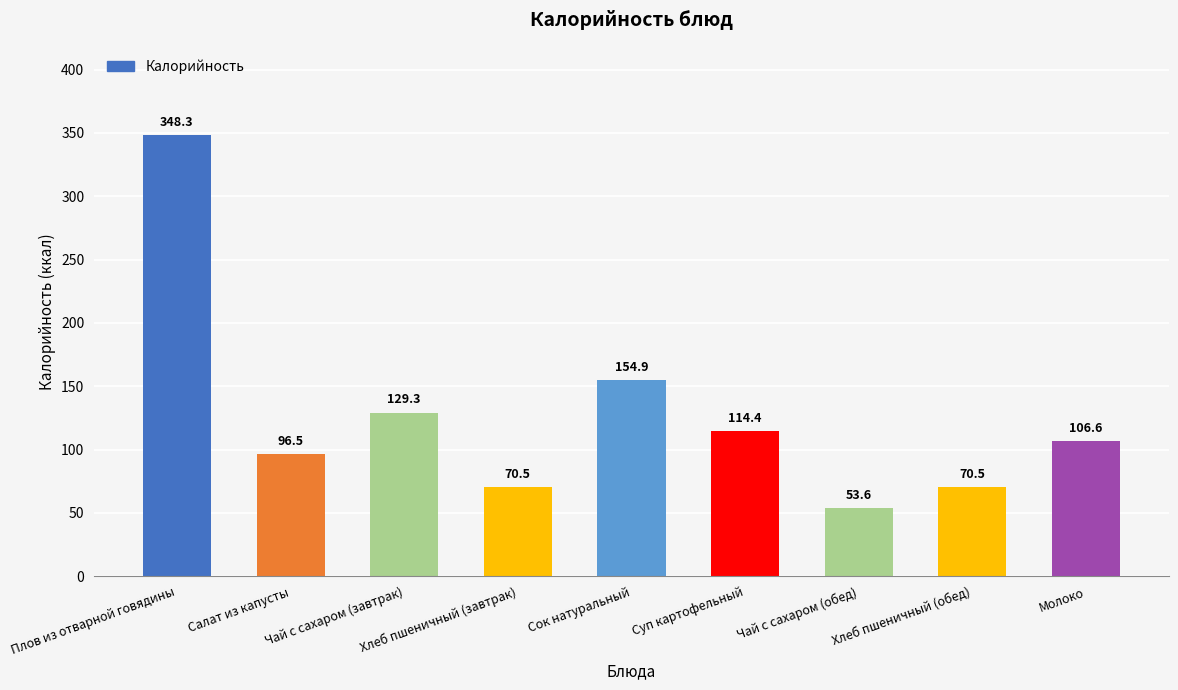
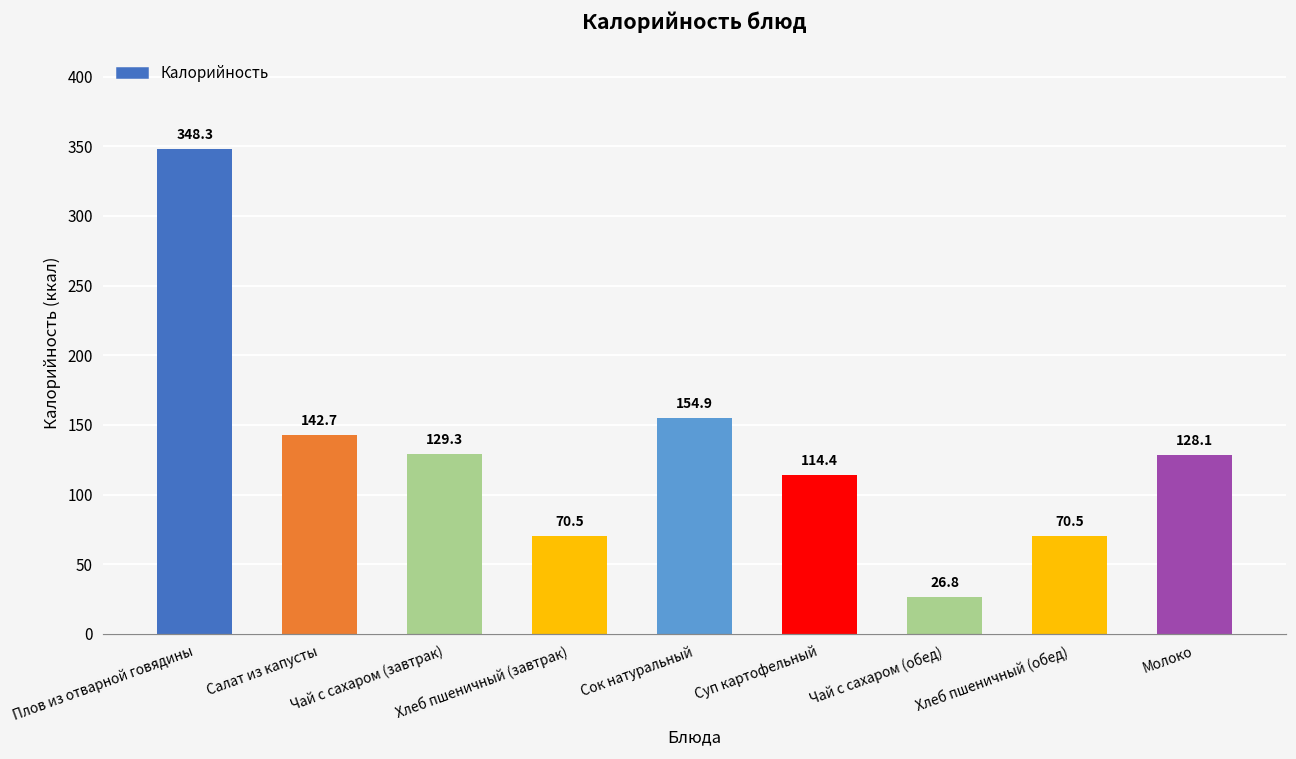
Салат из капусты: 96.5 -> 142.7
Чай с сахаром (обед): 53.6 -> 26.8
Молоко: 106.6 -> 128.1
